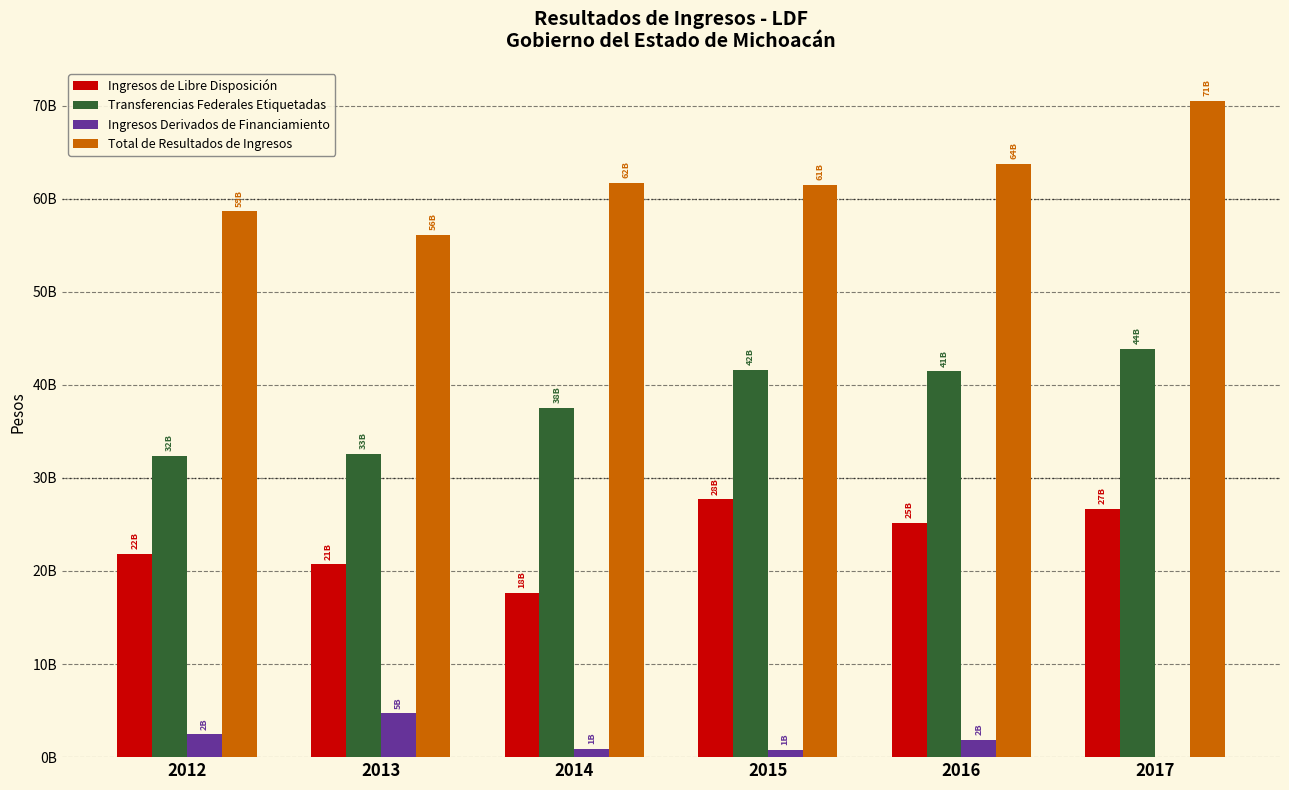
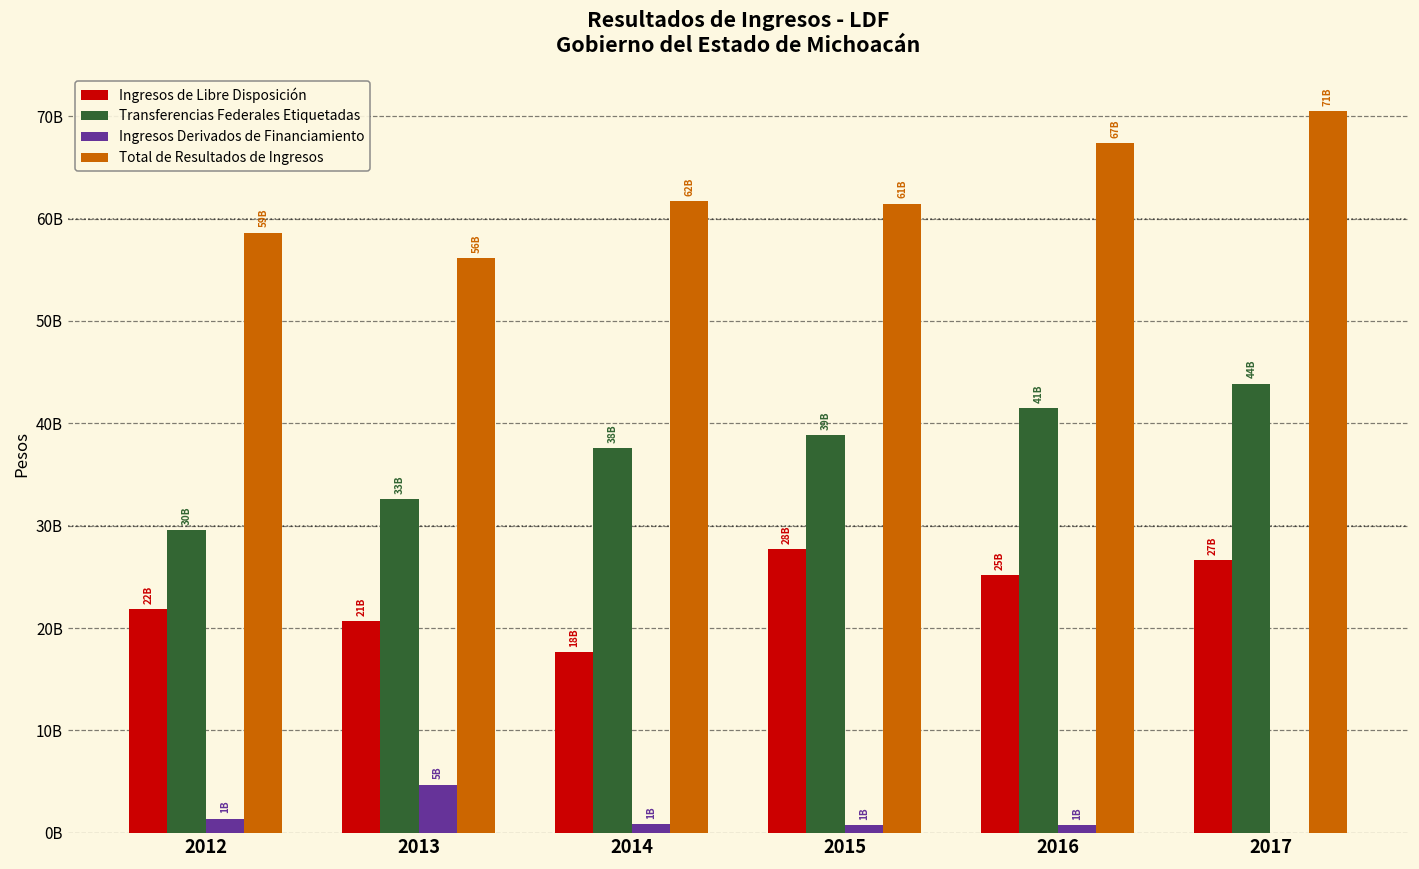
Transferencias Federales Etiquetadas, 2012: 32B -> 30B
Ingresos Derivados de Financiamiento, 2012: 2B -> 1B
Transferencias Federales Etiquetadas, 2015: 42B -> 39B
Ingresos Derivados de Financiamiento, 2016: 2B -> 1B
Total de Resultados de Ingresos, 2016: 64B -> 67B
